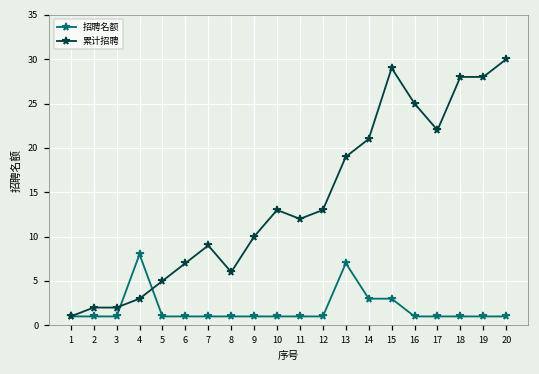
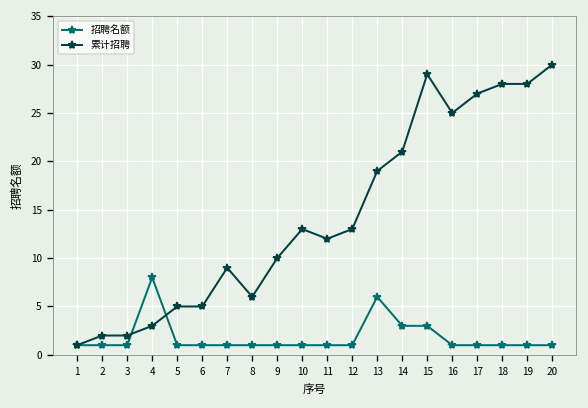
累计招聘, 6: 7 -> 5
招聘名额, 13: 7 -> 6
累计招聘, 17: 22 -> 27
